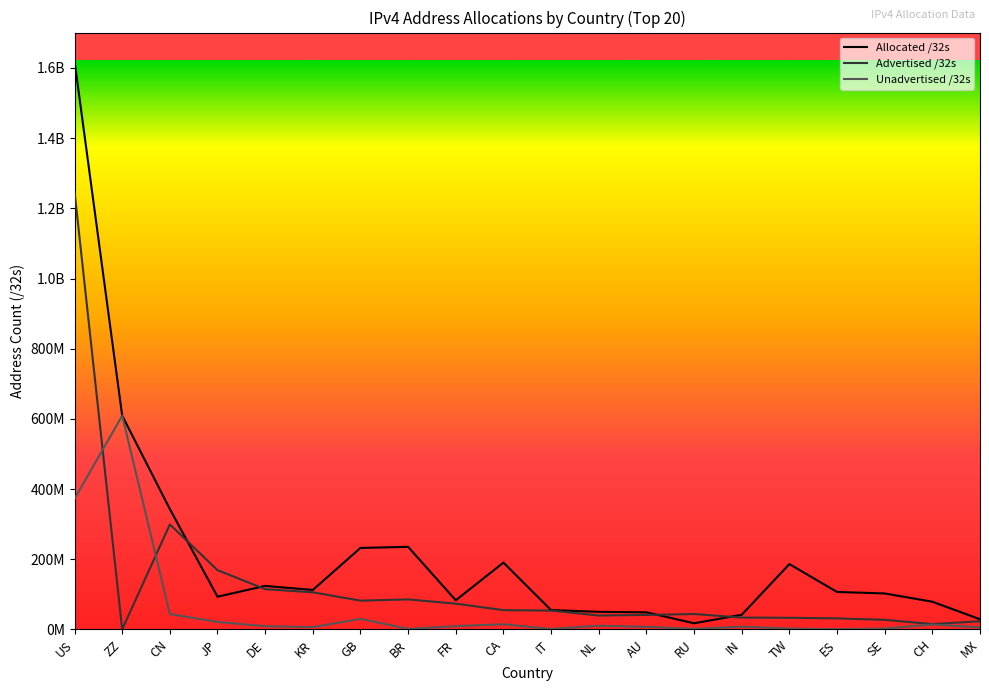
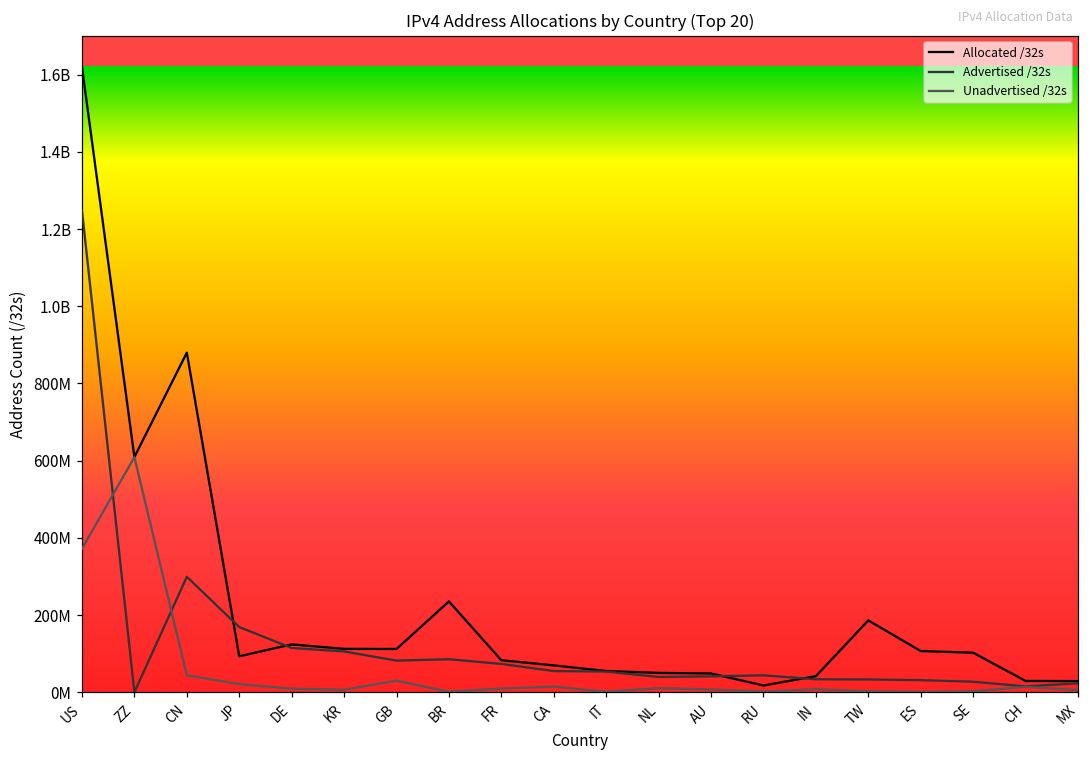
Allocated /32s, CN: 340000000 -> 880000000
Allocated /32s, GB: 230000000 -> 110000000
Allocated /32s, CA: 190000000 -> 70000000
Allocated /32s, CH: 80000000 -> 30000000
